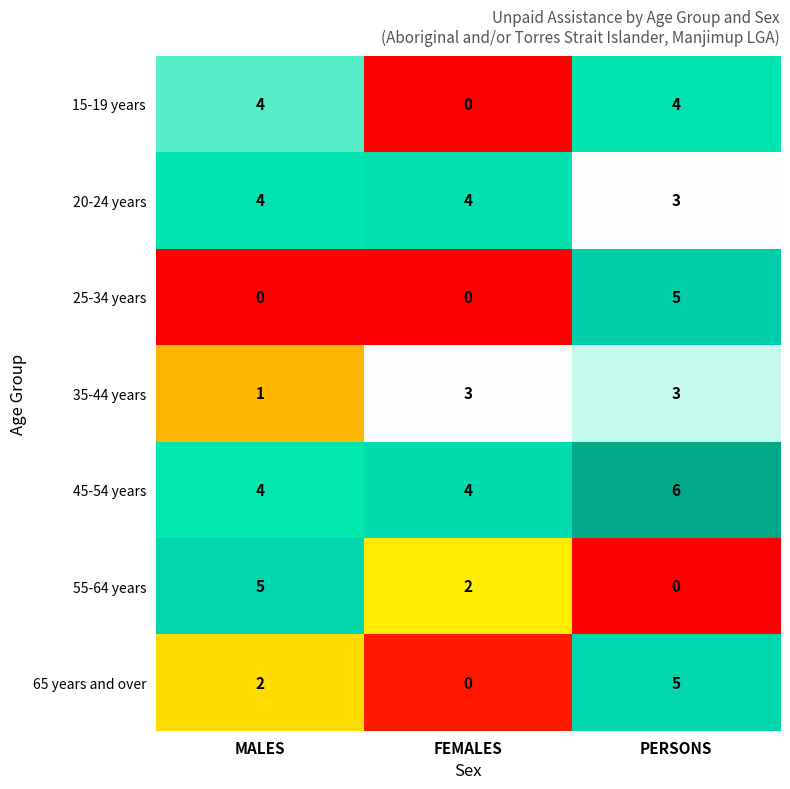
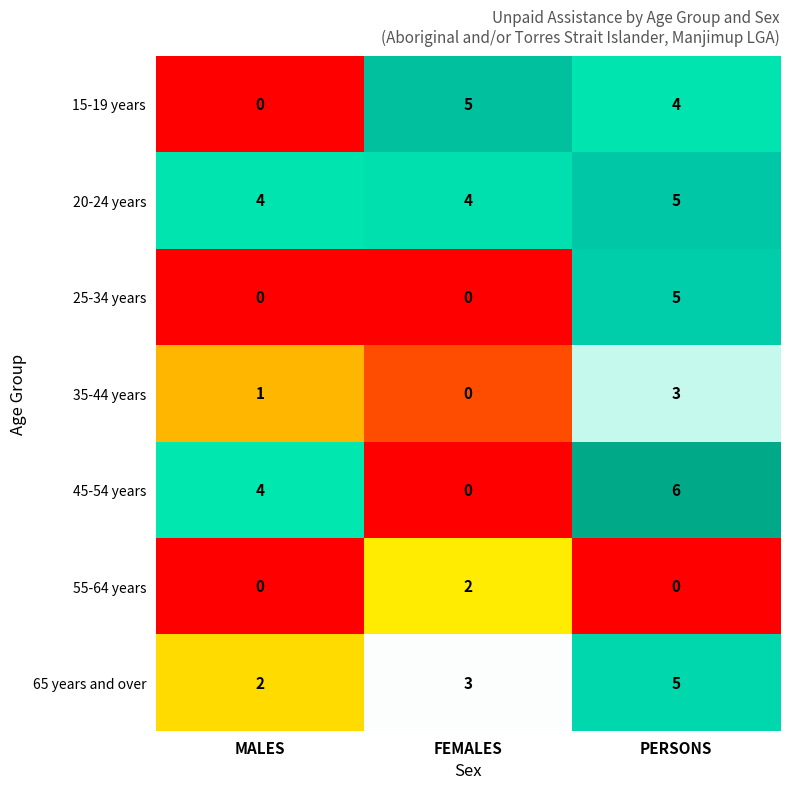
15-19 years, MALES: 4 -> 0
15-19 years, FEMALES: 0 -> 5
20-24 years, PERSONS: 3 -> 5
35-44 years, FEMALES: 3 -> 0
45-54 years, FEMALES: 4 -> 0
55-64 years, MALES: 5 -> 0
65 years and over, FEMALES: 0 -> 3
